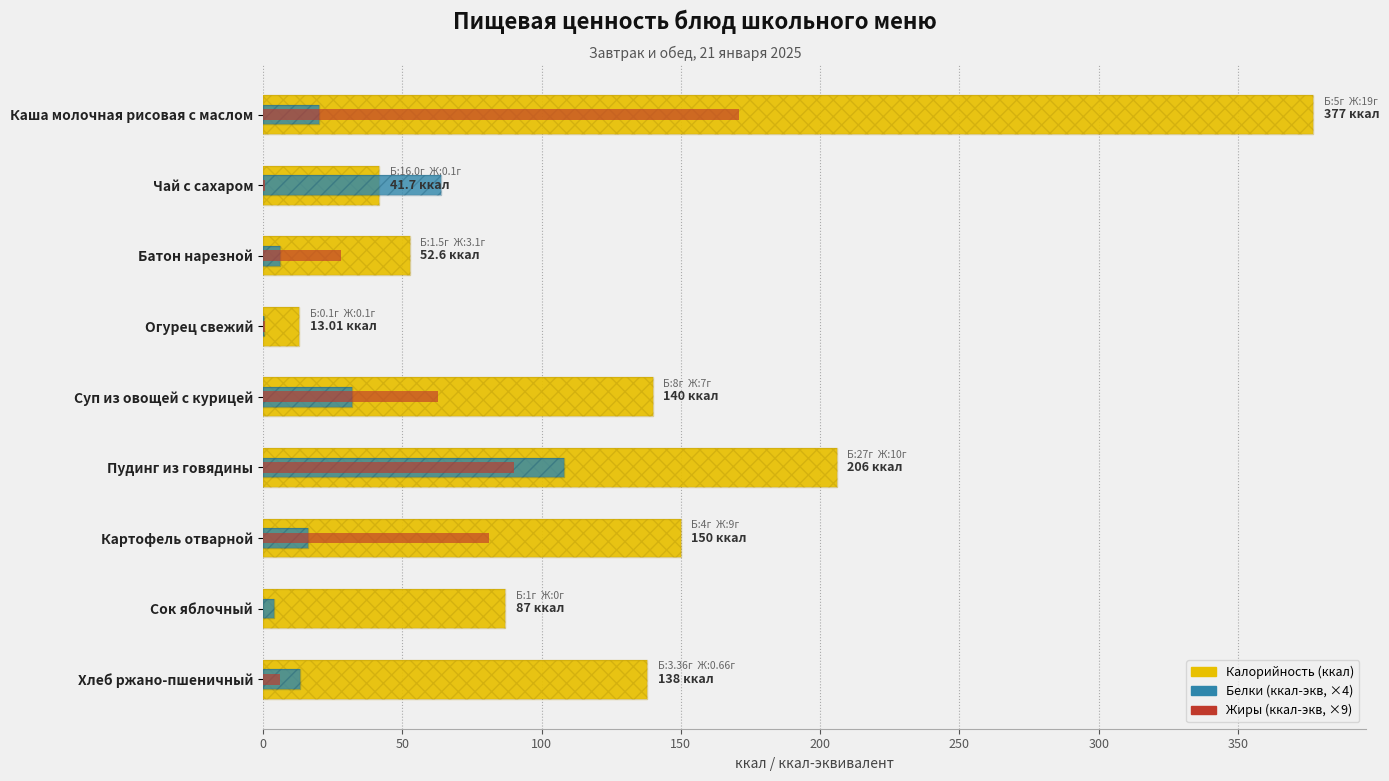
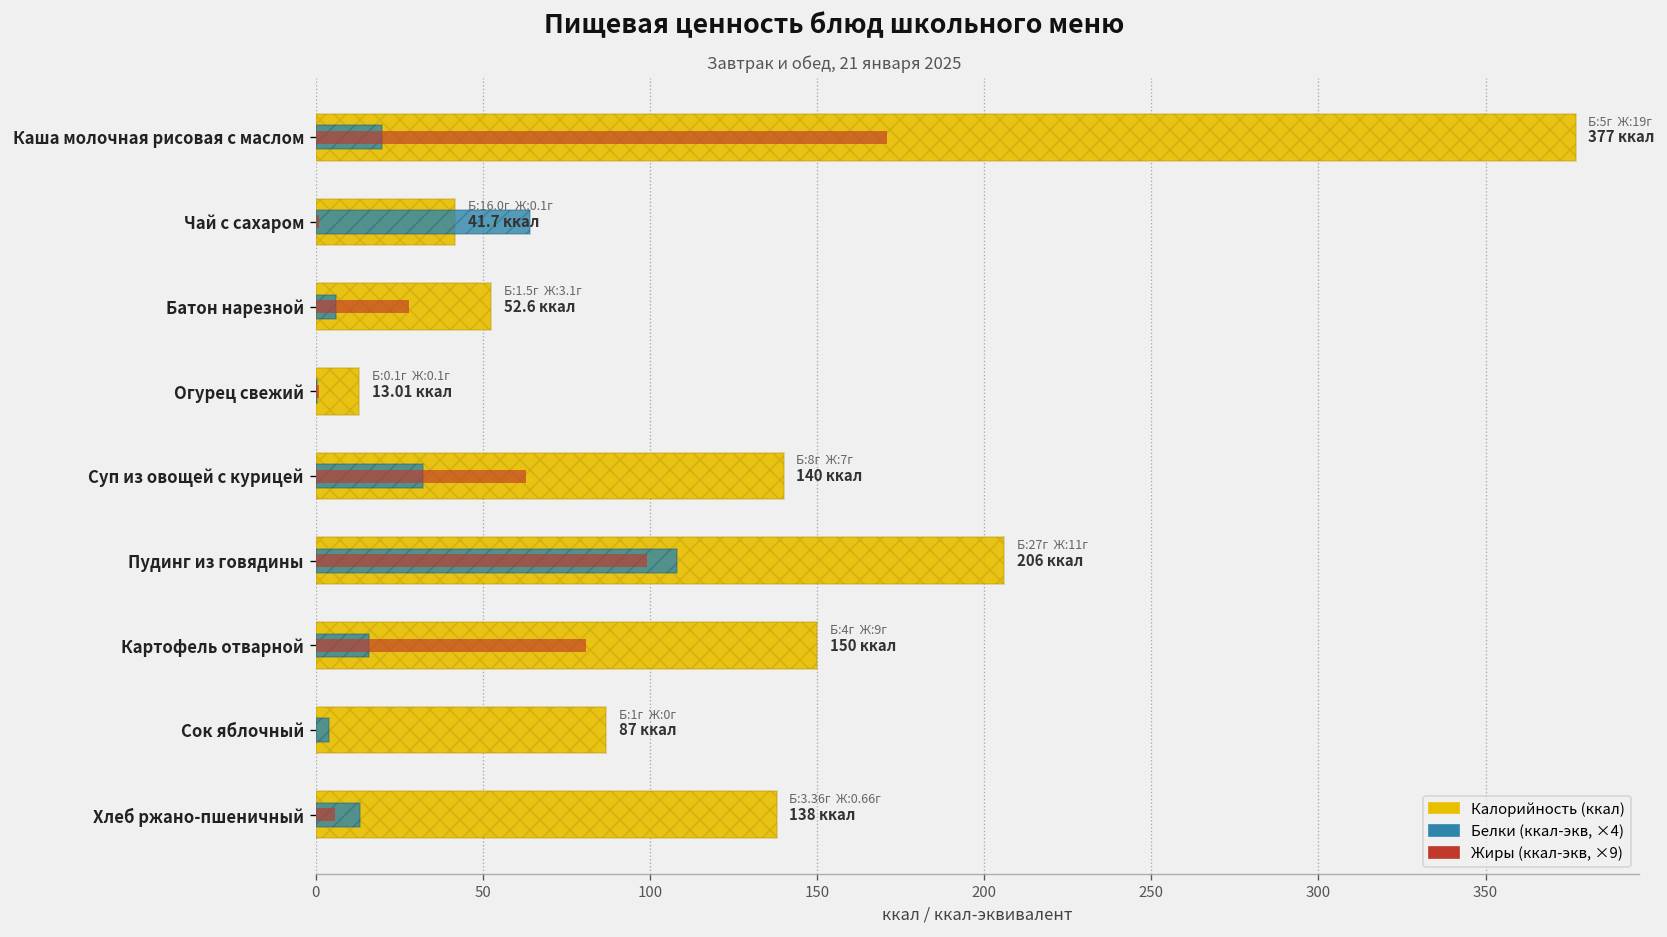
Жиры (ккал-экв, ×9), Пудинг из говядины: 10г -> 11г
